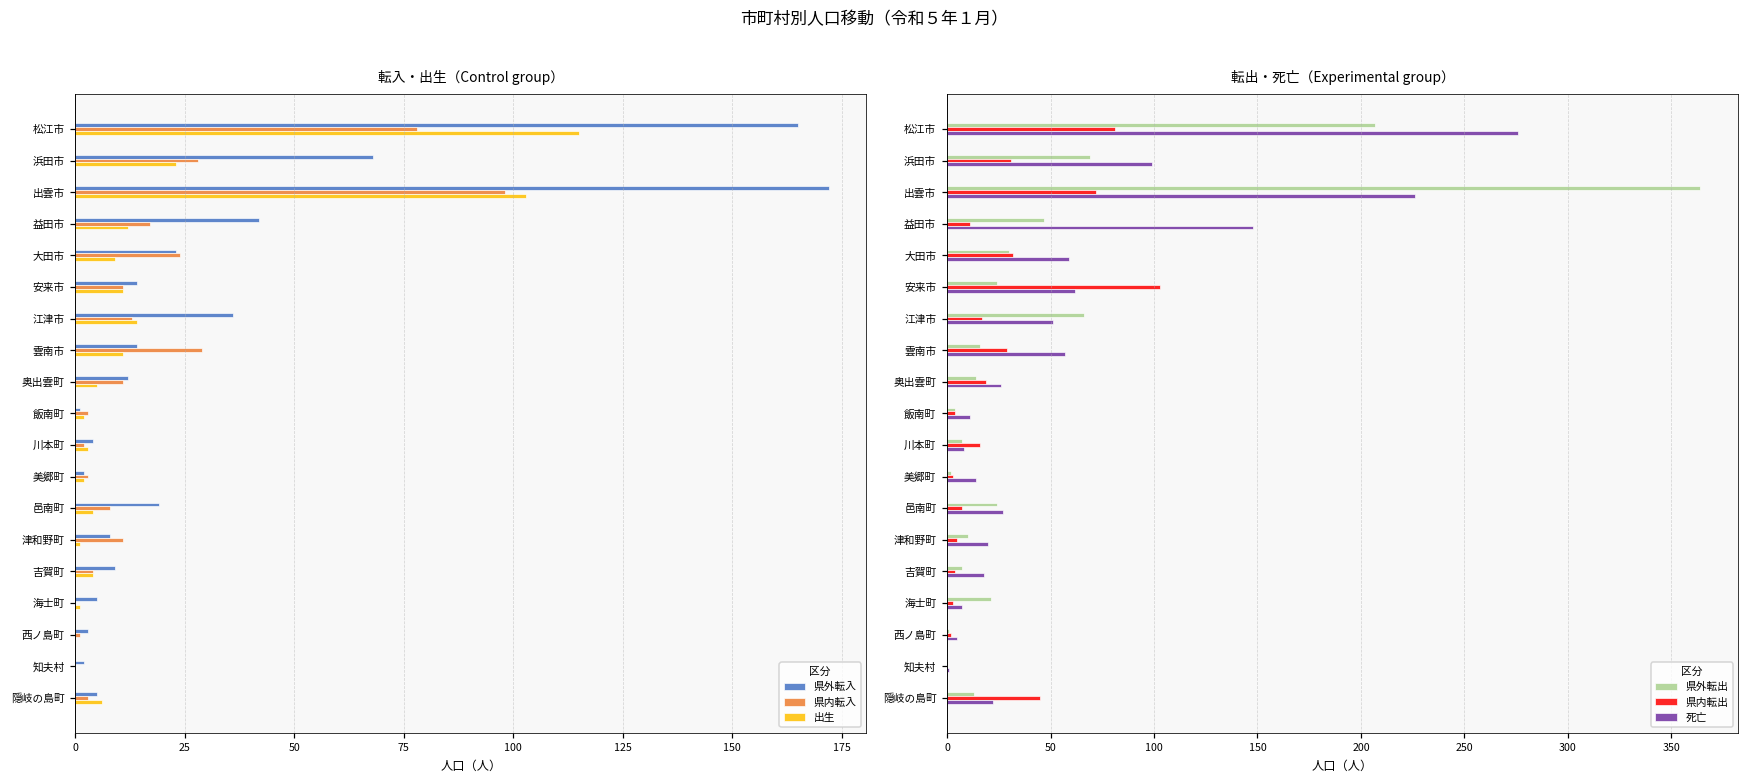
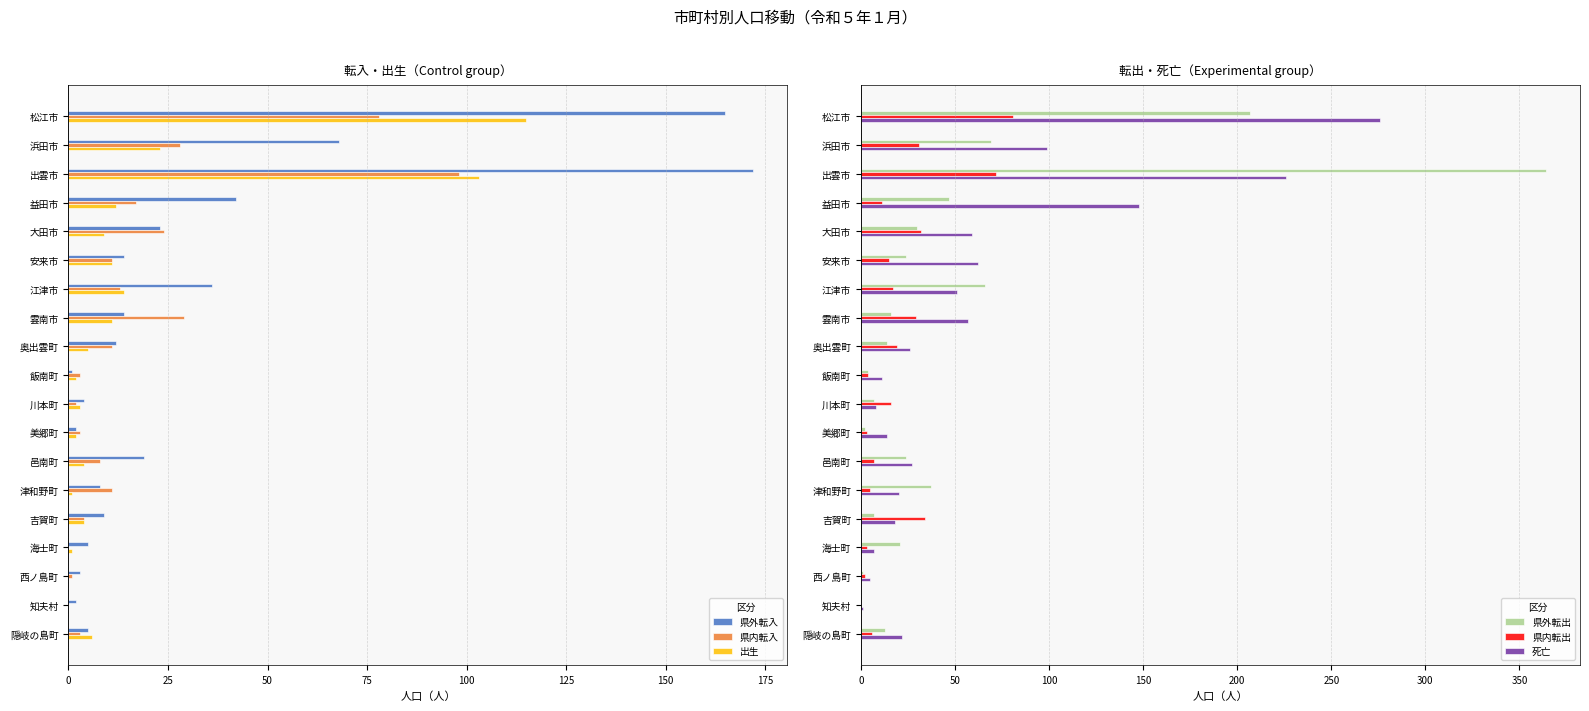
転出・死亡（Experimental group）, 県内転出, 安来市: 103 -> 15
転出・死亡（Experimental group）, 県外転出, 津和野町: 10 -> 37
転出・死亡（Experimental group）, 県内転出, 吉賀町: 4 -> 34
転出・死亡（Experimental group）, 県内転出, 隠岐の島町: 45 -> 6
